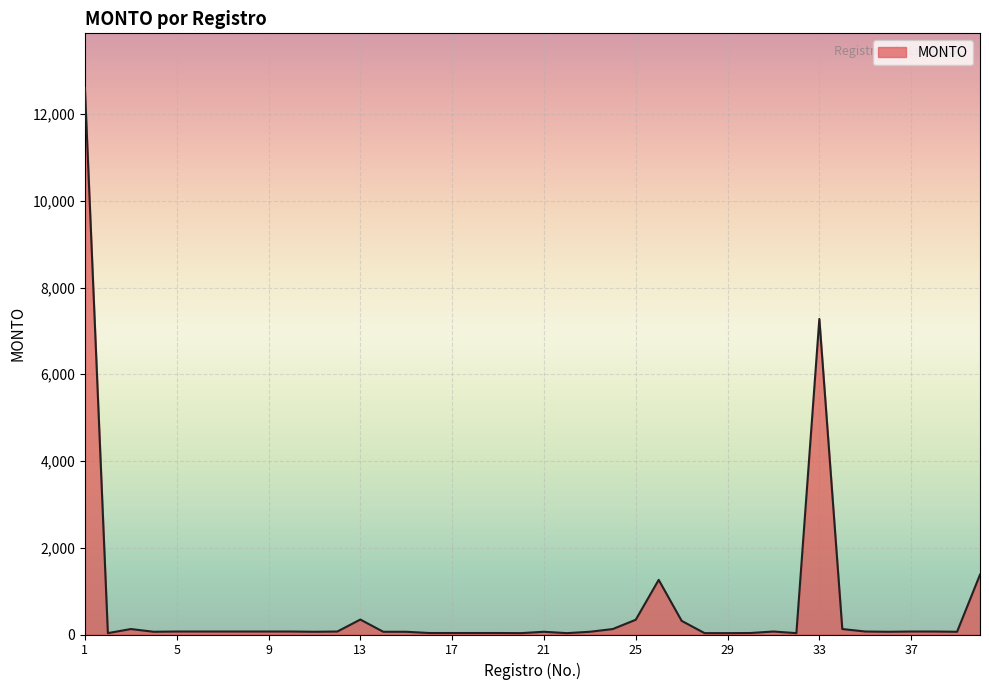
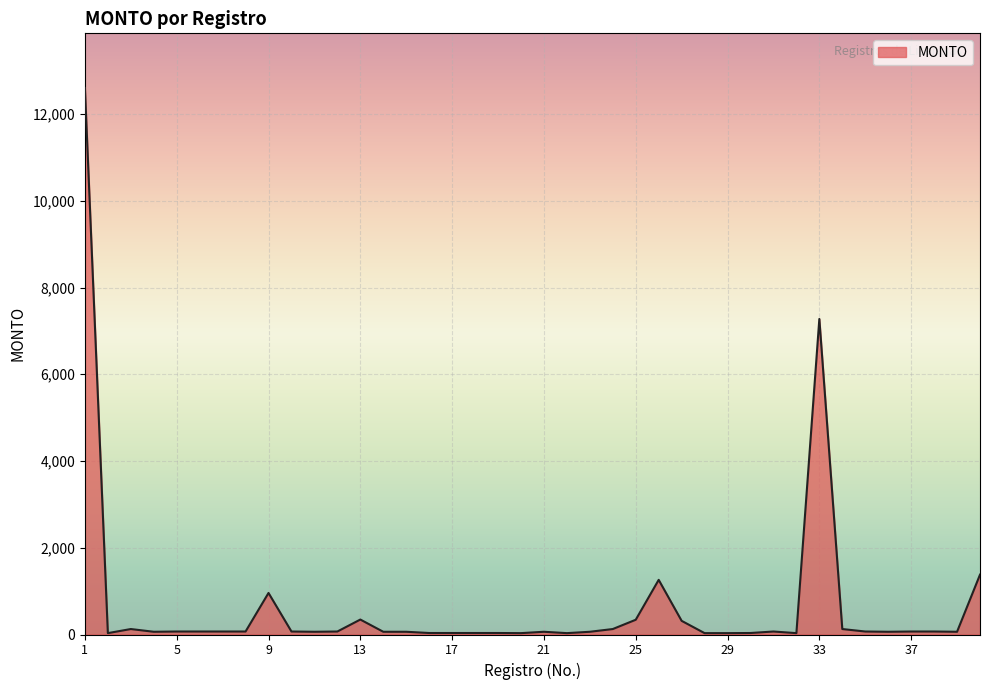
9: 100 -> 1,000
